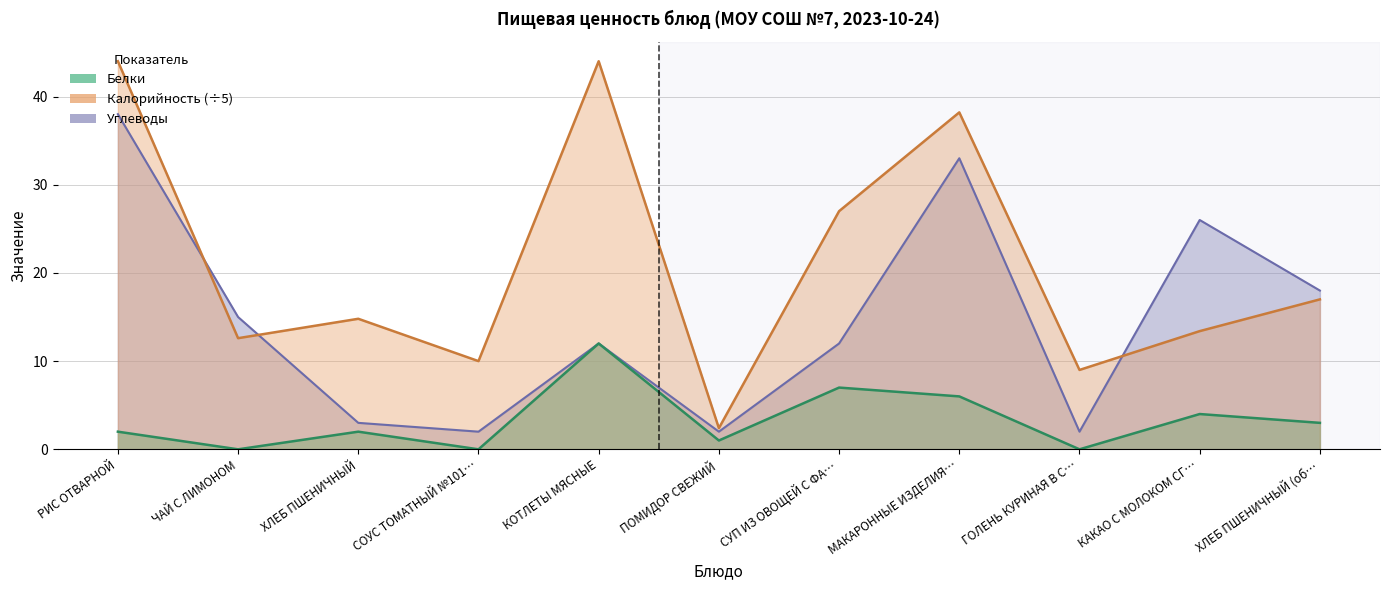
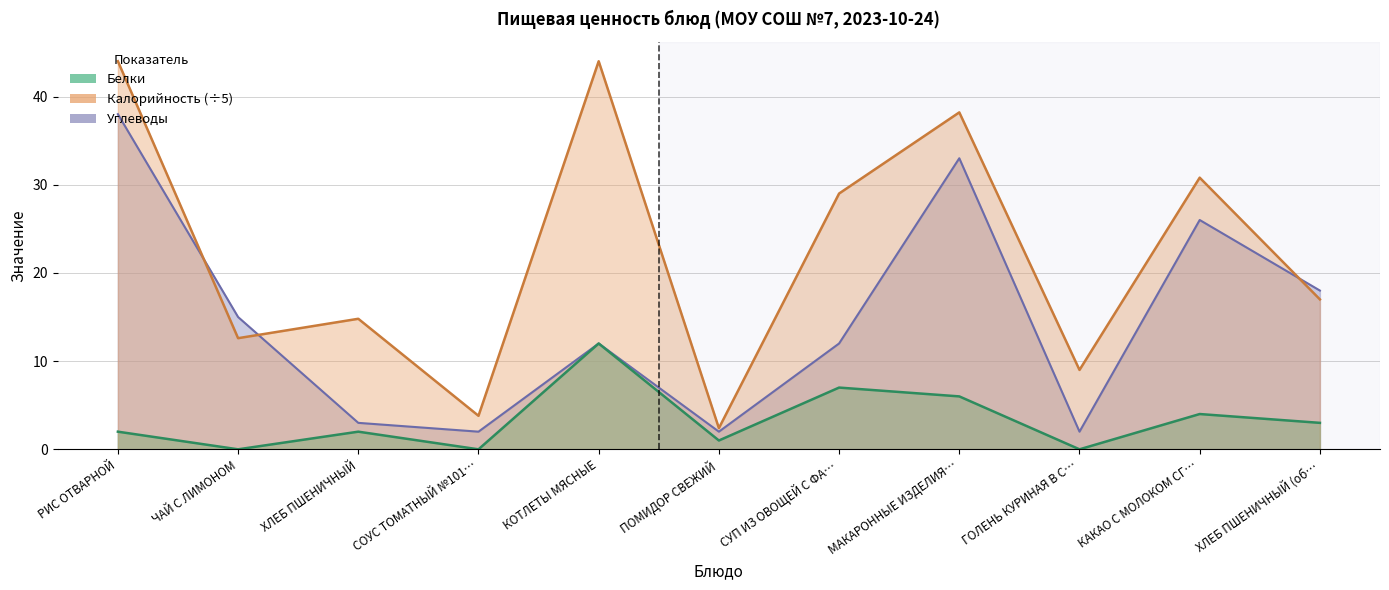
Калорийность (÷5), СОУС ТОМАТНЫЙ №101…: 10 -> 4
Калорийность (÷5), СУП ИЗ ОВОЩЕЙ С ФА…: 27 -> 29
Калорийность (÷5), КАКАО С МОЛОКОМ СГ…: 13 -> 31
